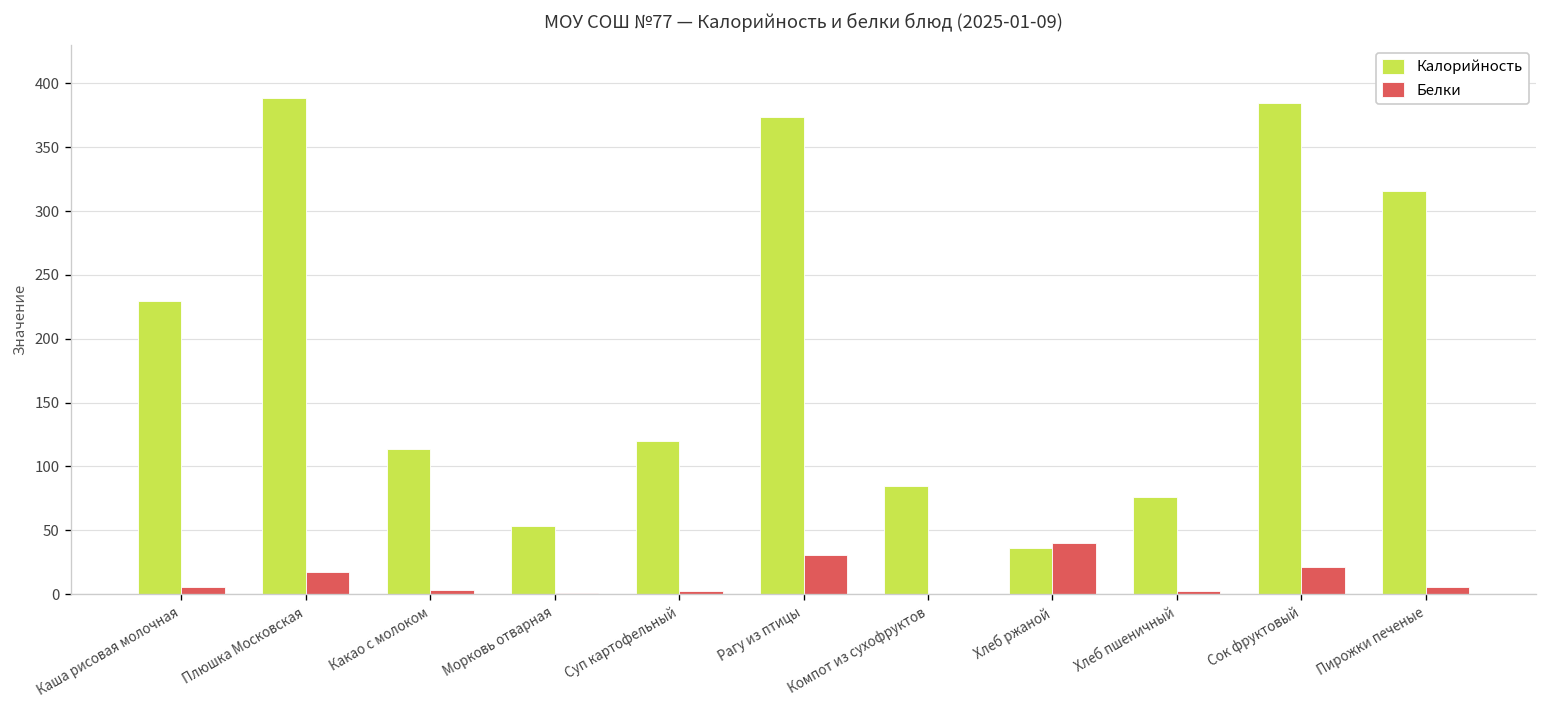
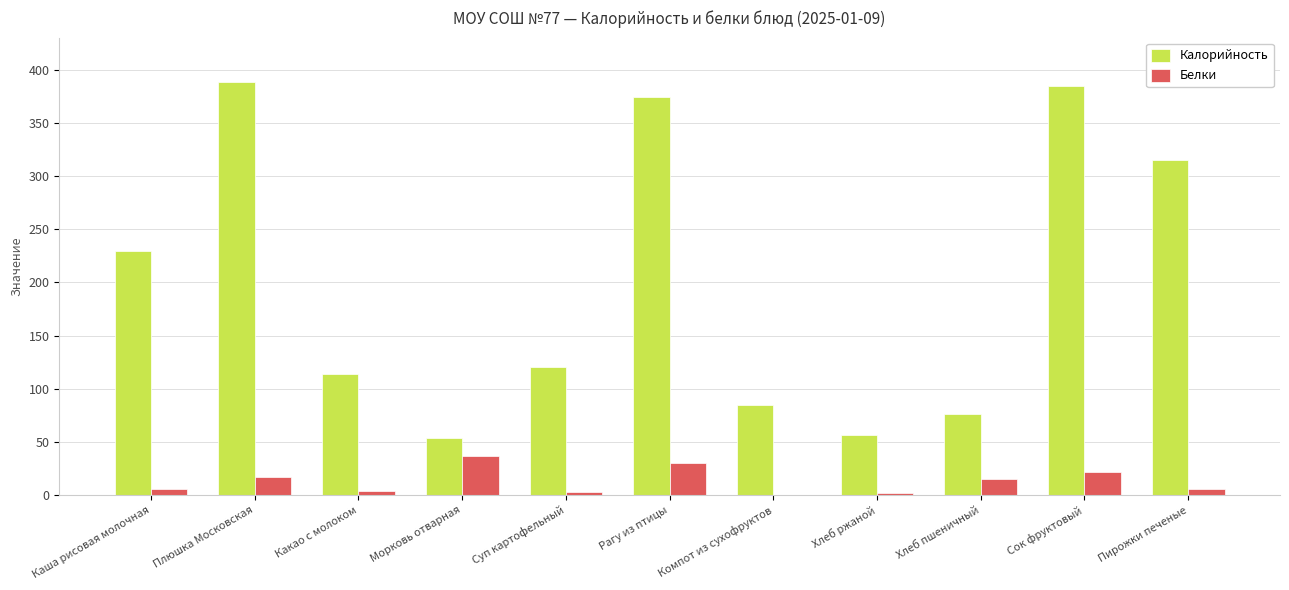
Белки, Морковь отварная: 1 -> 36
Калорийность, Хлеб ржаной: 36 -> 56
Белки, Хлеб ржаной: 40 -> 2
Белки, Хлеб пшеничный: 2 -> 15
